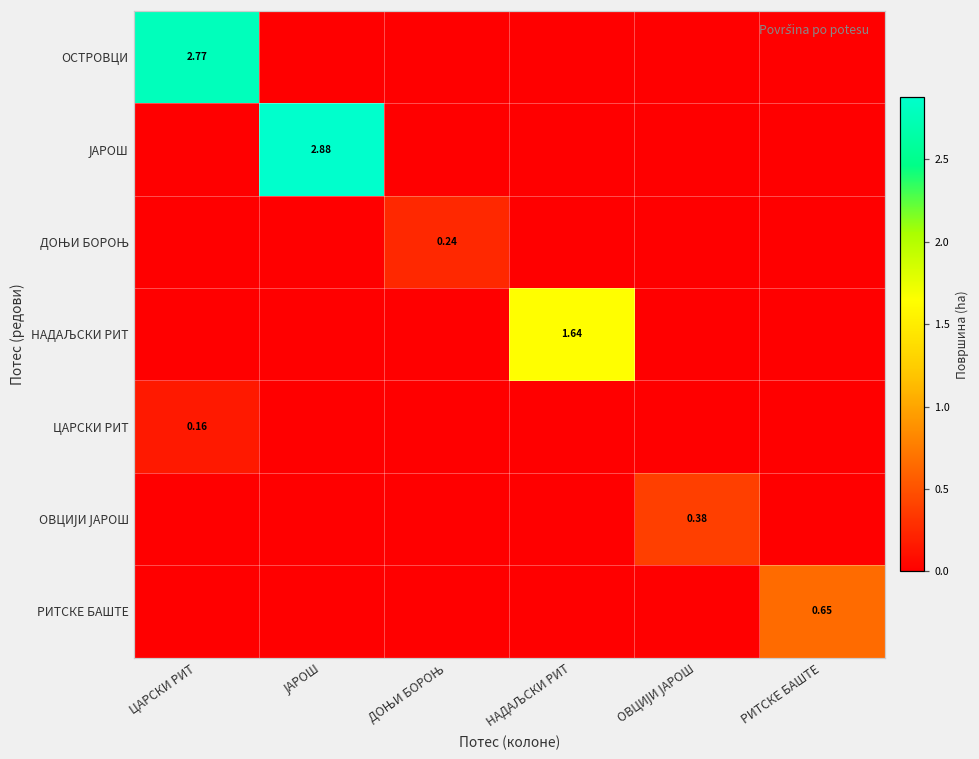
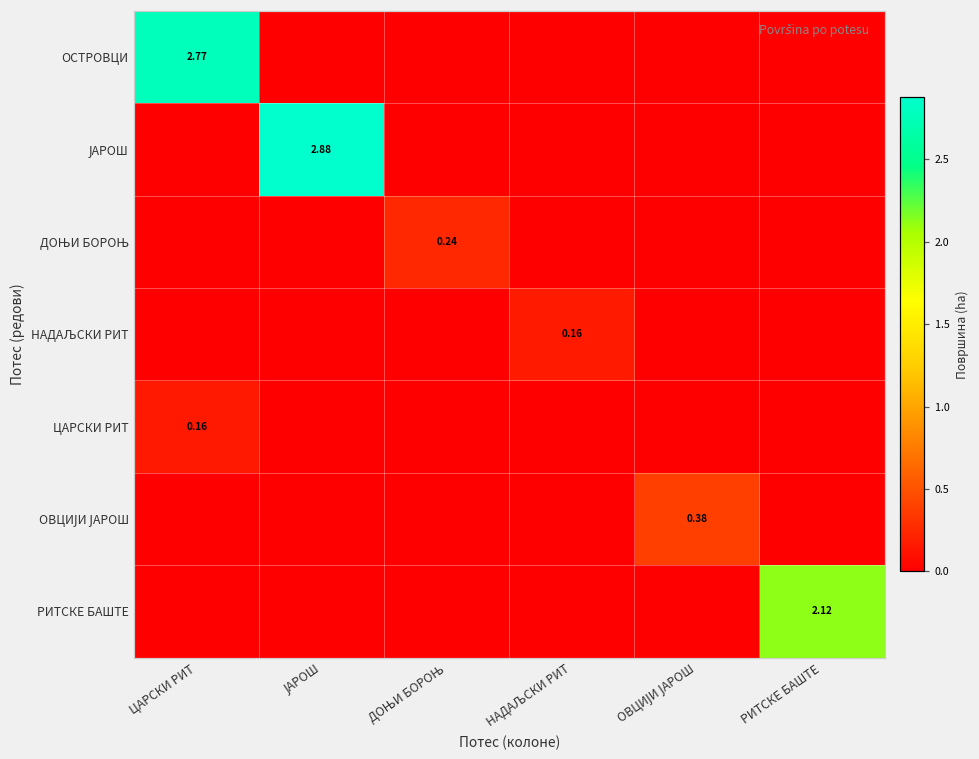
НАДАЉСКИ РИТ, НАДАЉСКИ РИТ: 1.64 -> 0.16
РИТСКЕ БАШТЕ, РИТСКЕ БАШТЕ: 0.65 -> 2.12
